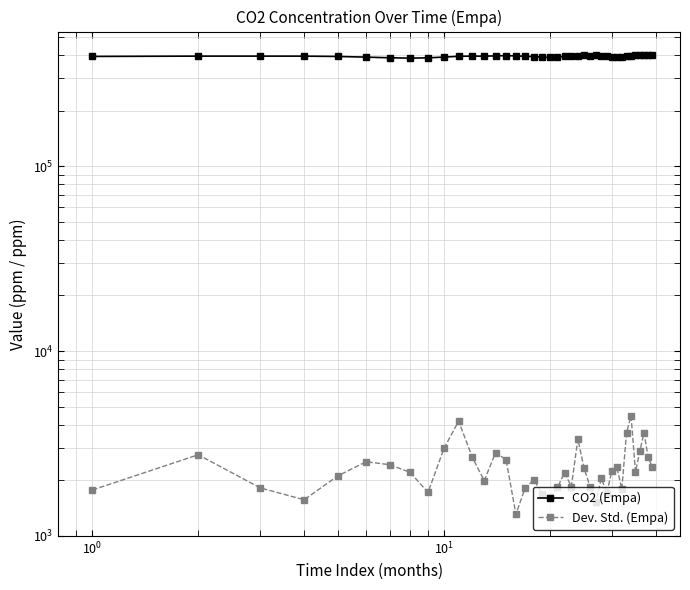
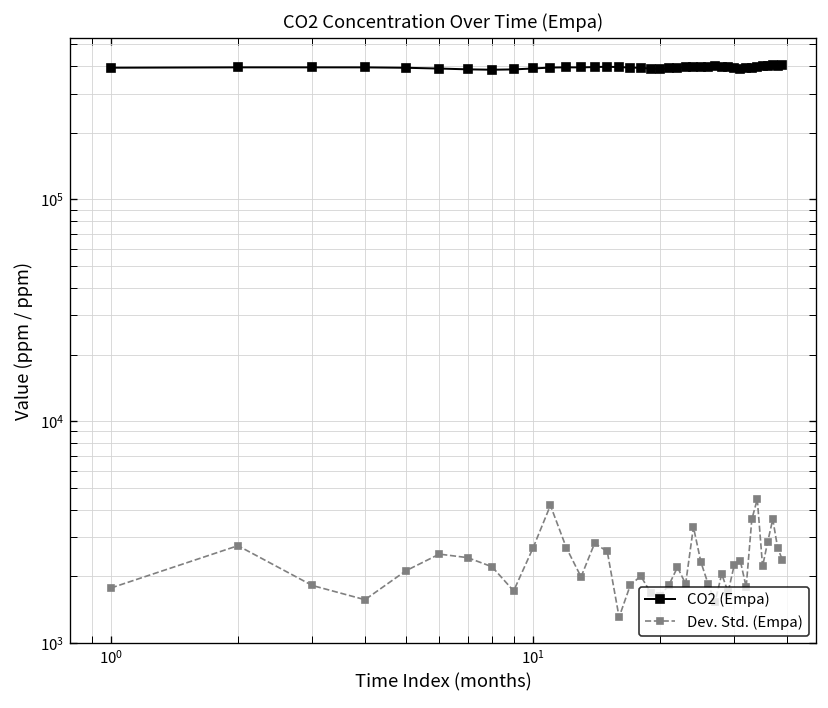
Dev. Std. (Empa), 10^1: 3000 -> 2700
